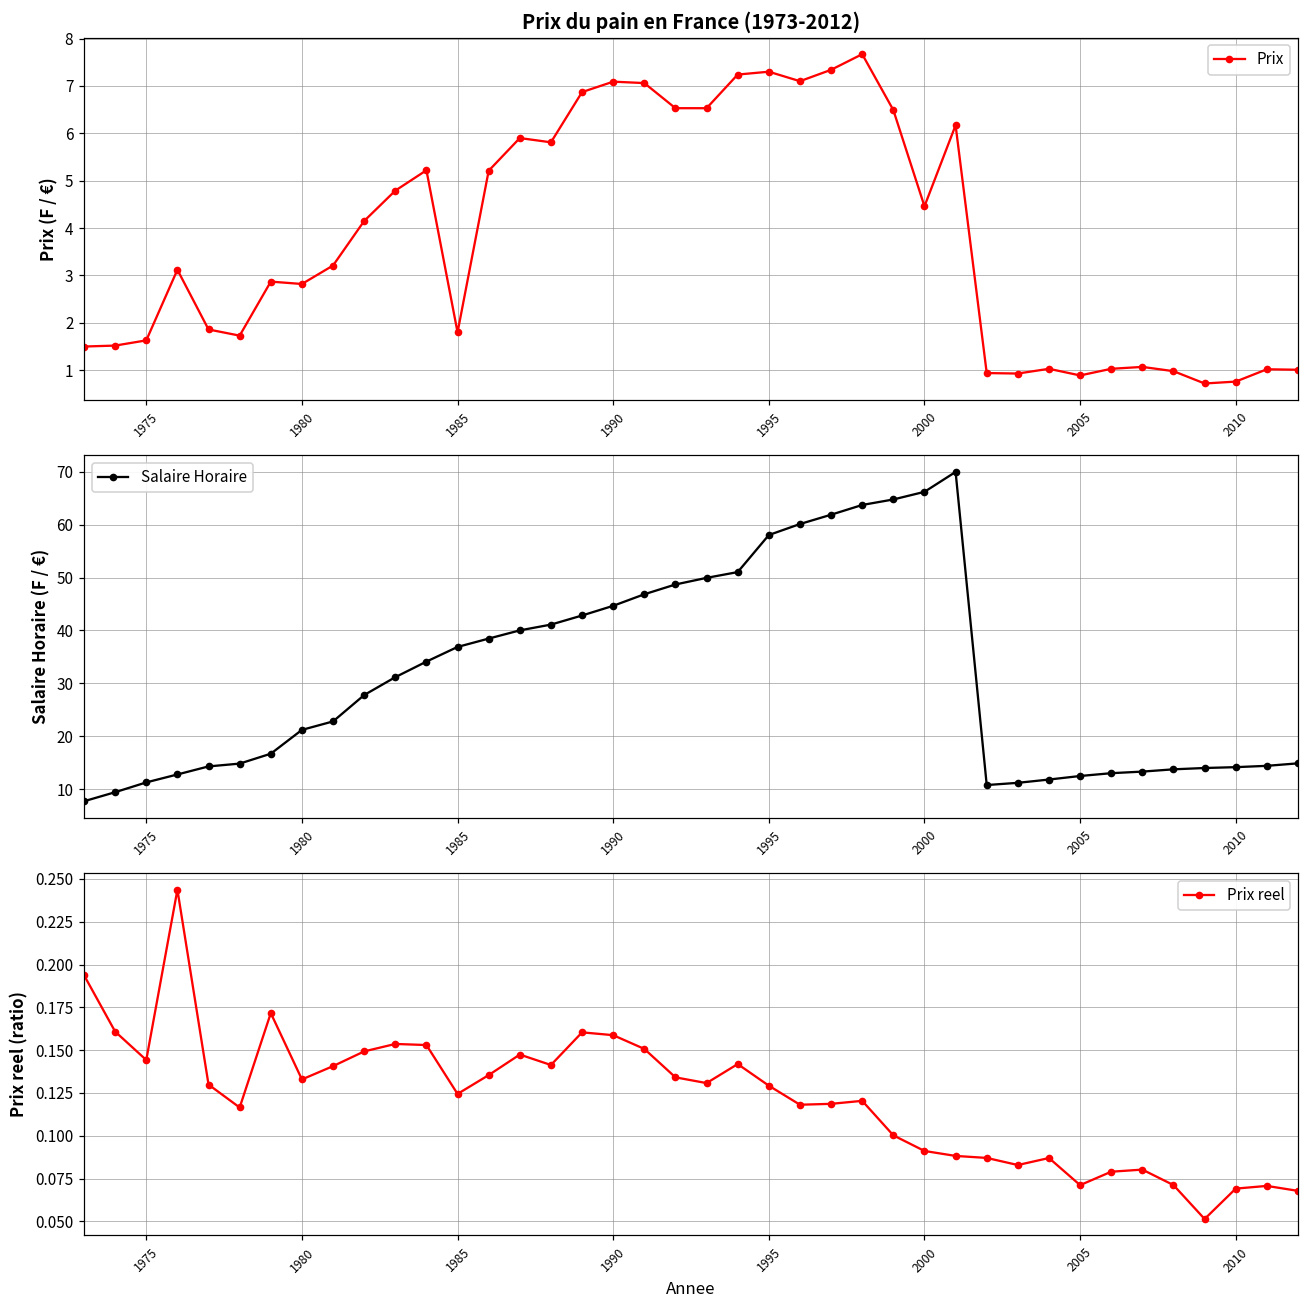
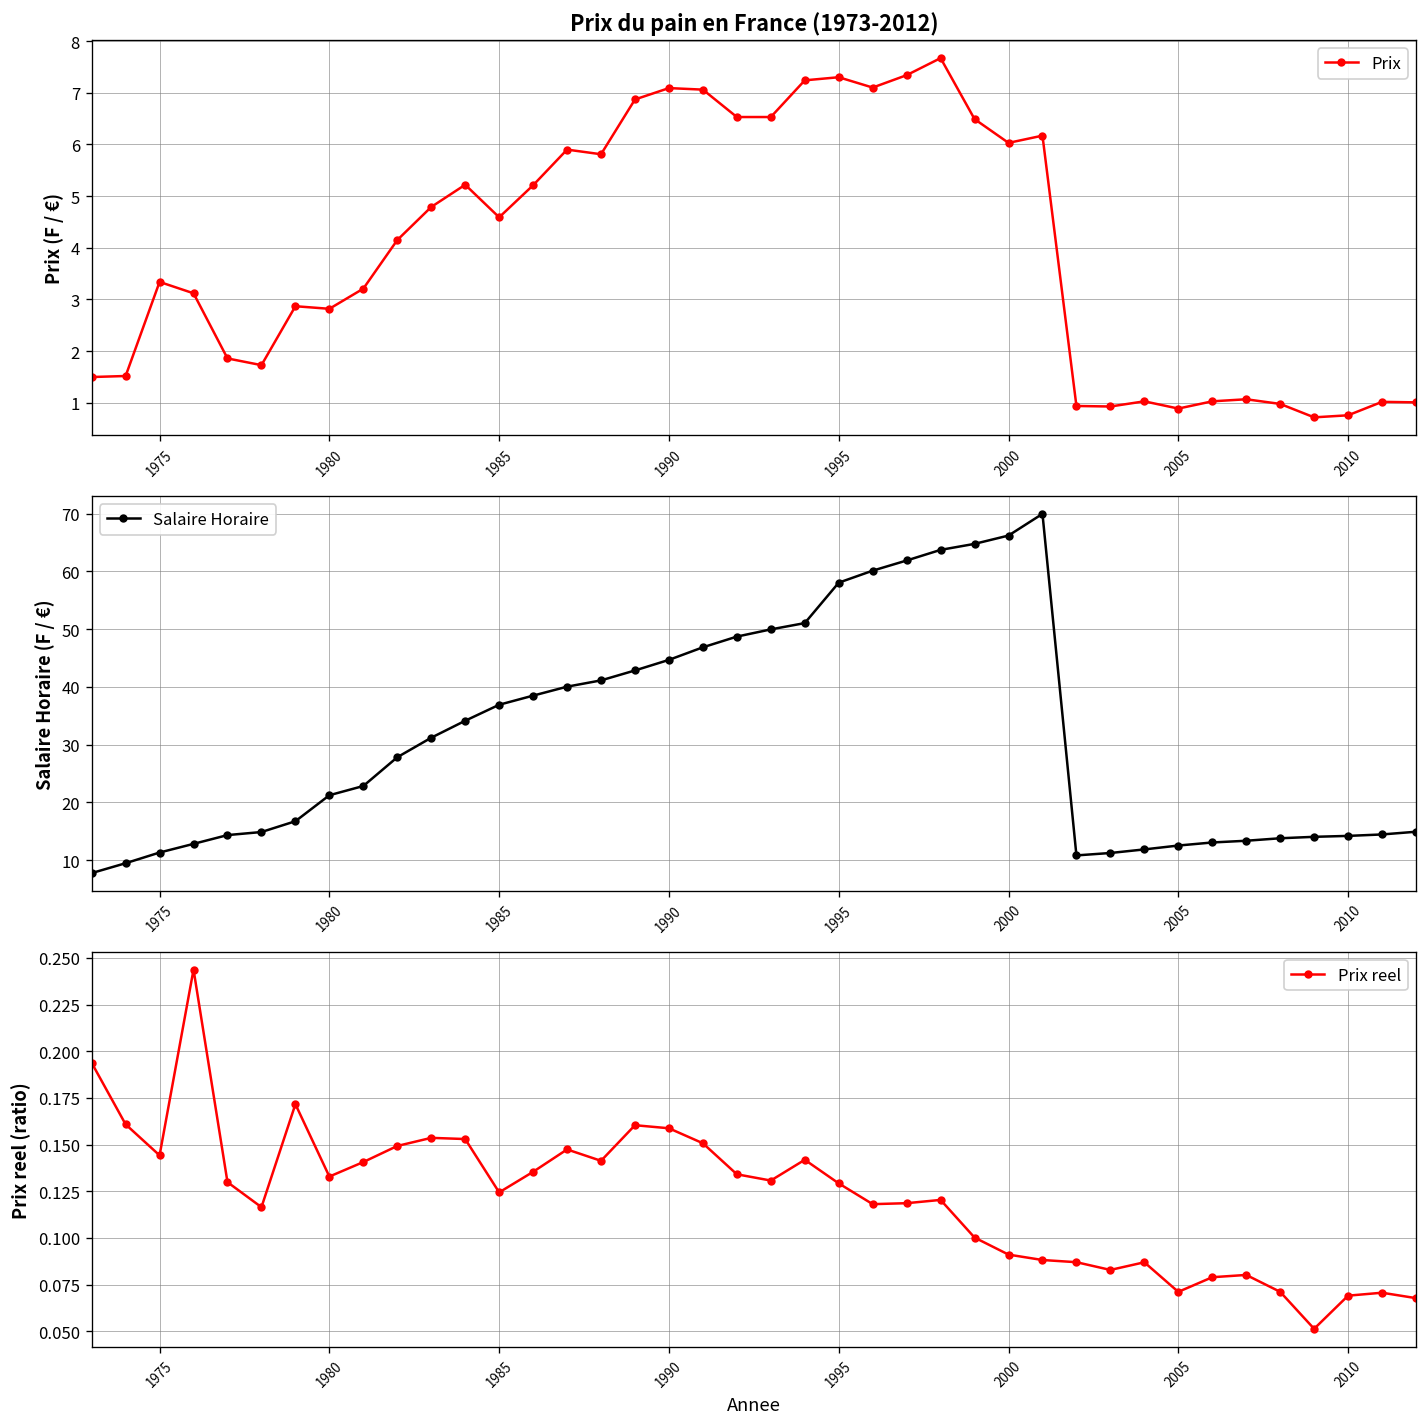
Prix du pain en France (1973-2012), 1975: 1.6 -> 3.3
Prix du pain en France (1973-2012), 1985: 1.8 -> 4.6
Prix du pain en France (1973-2012), 2000: 4.5 -> 6.0
